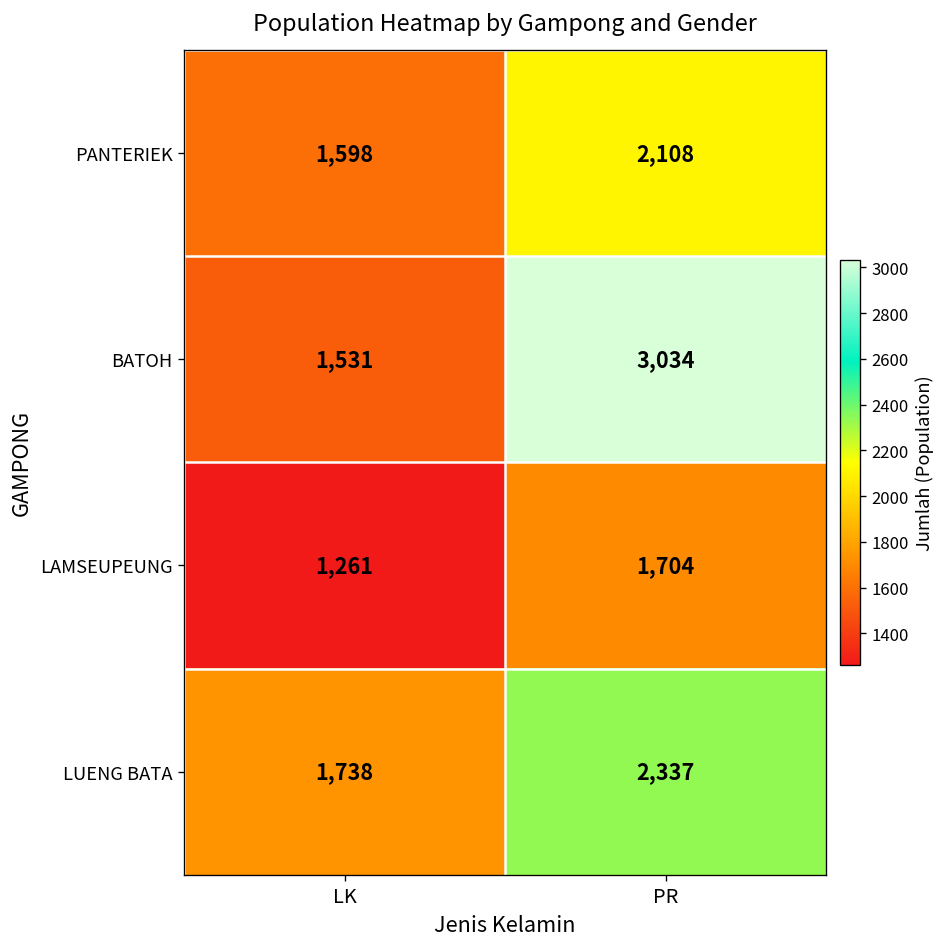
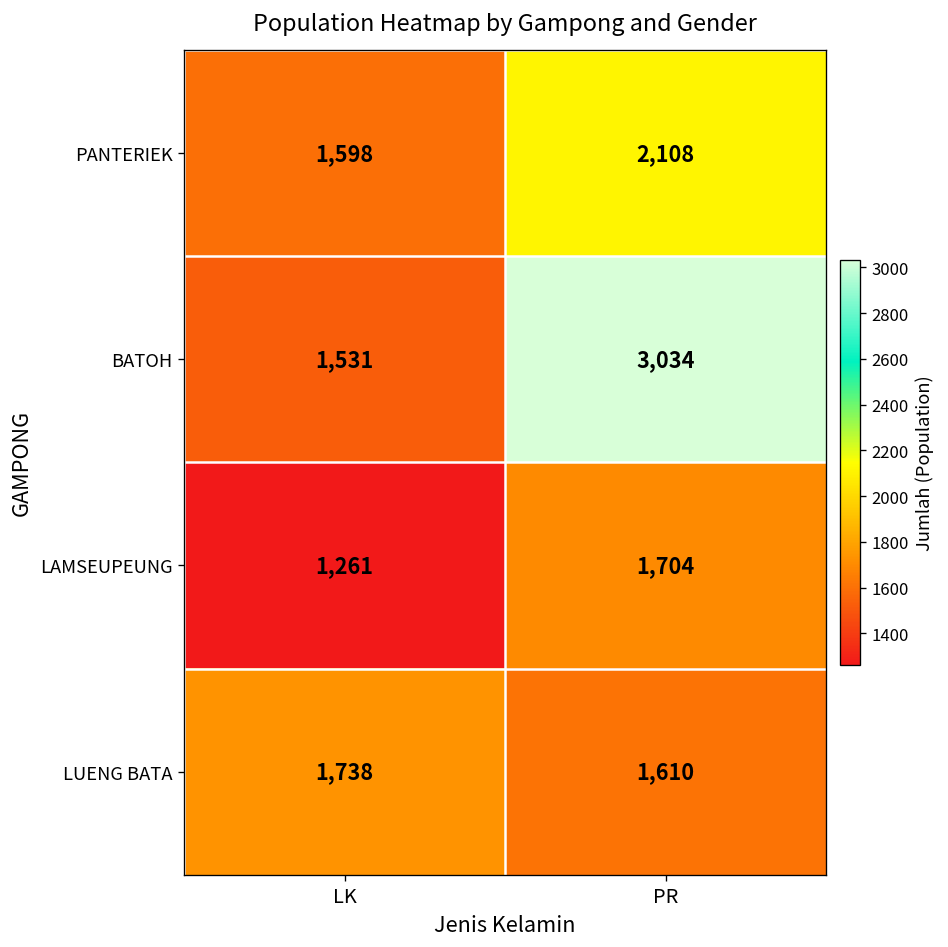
LUENG BATA, PR: 2,337 -> 1,610
